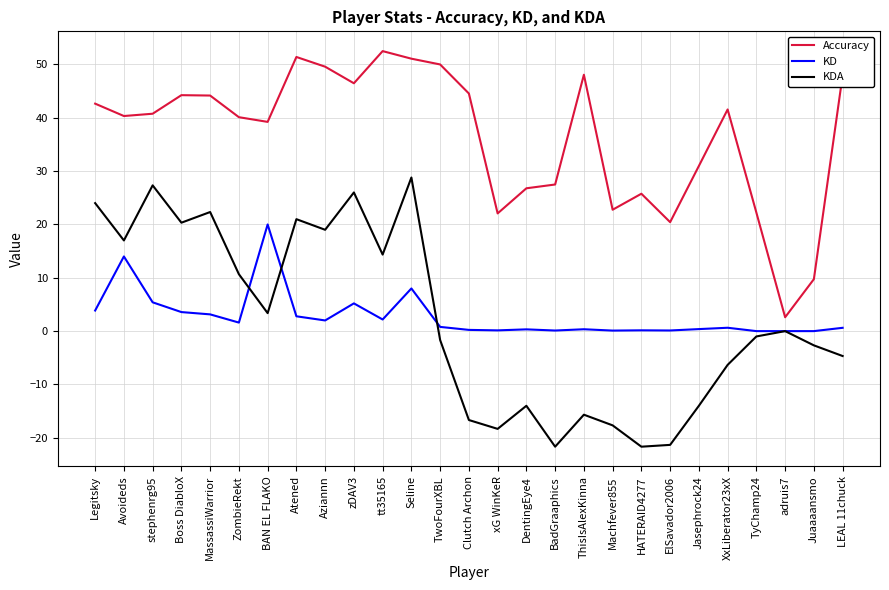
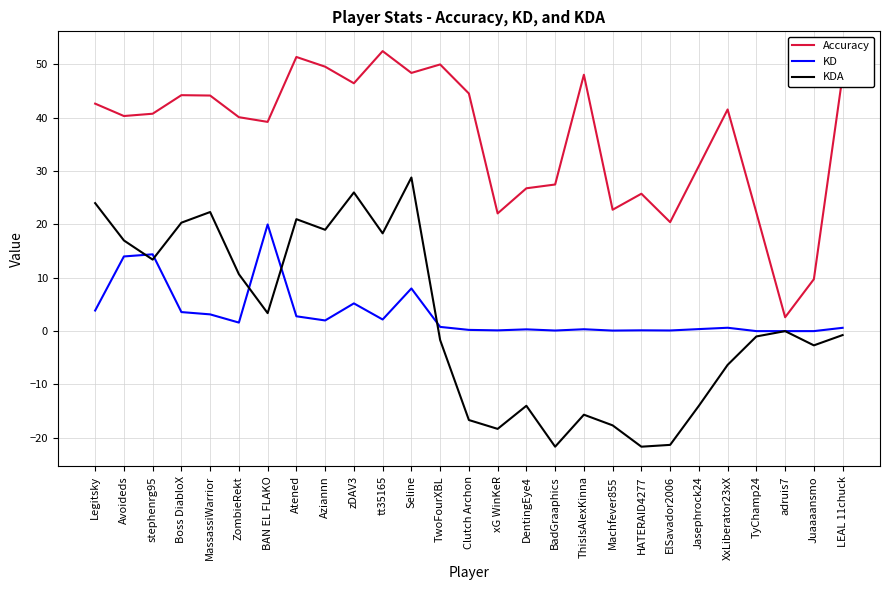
KD, stephenrg95: 5 -> 14
KDA, stephenrg95: 27 -> 13
KDA, tt35165: 14 -> 18
Accuracy, Seline: 51 -> 48
KDA, LEAL 11chuck: -5 -> -1
